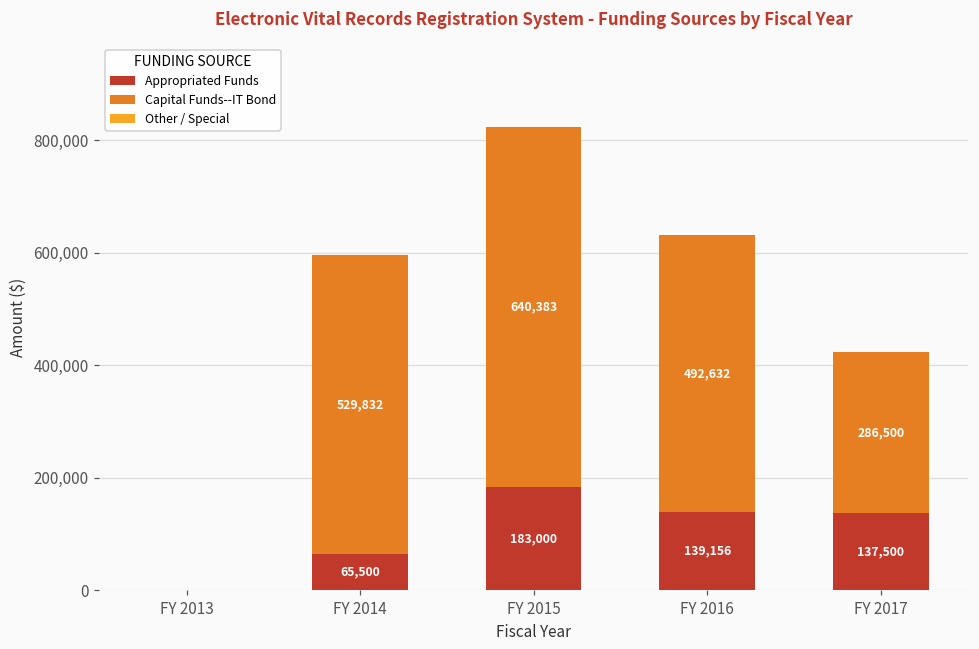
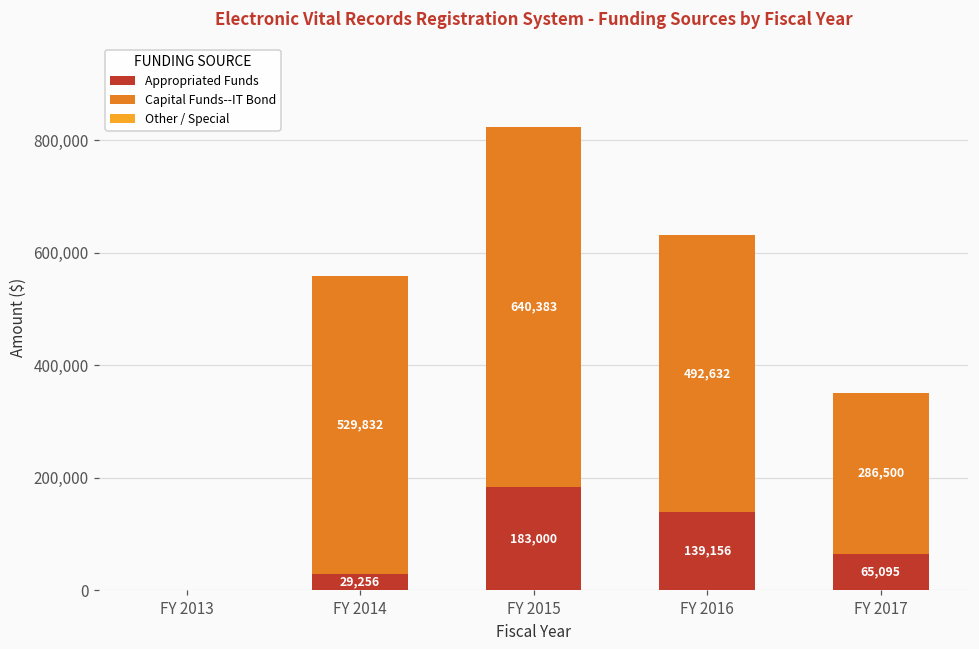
Appropriated Funds, FY 2014: 65,500 -> 29,256
Appropriated Funds, FY 2017: 137,500 -> 65,095
